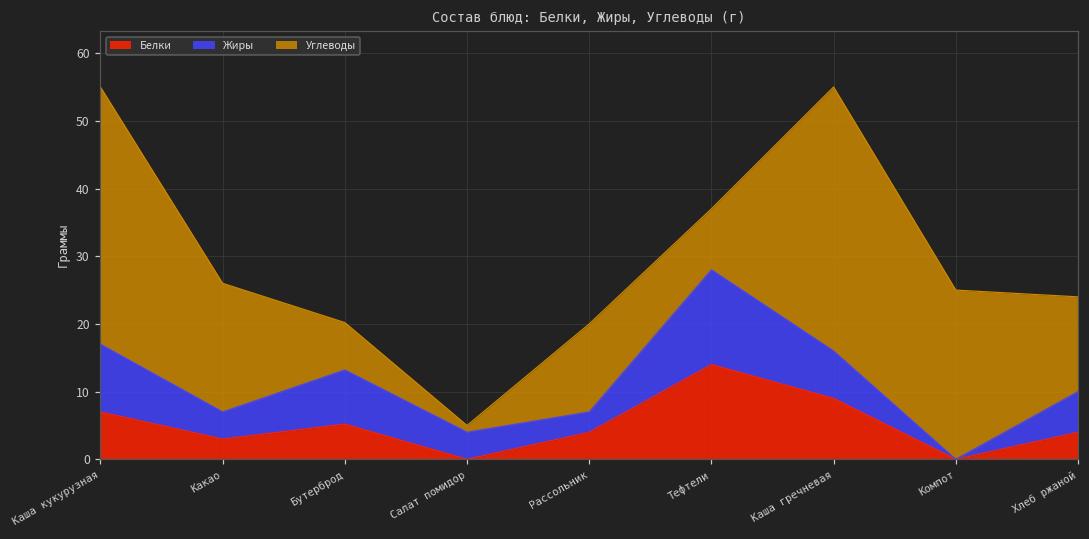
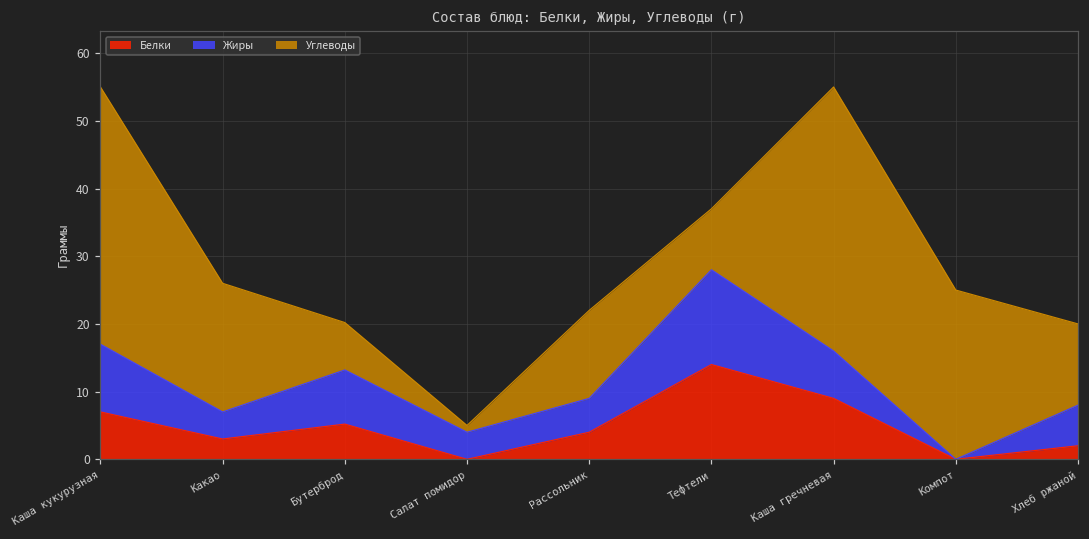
Жиры, Рассольник: 3 -> 5
Белки, Хлеб ржаной: 4 -> 2
Углеводы, Хлеб ржаной: 14 -> 12
